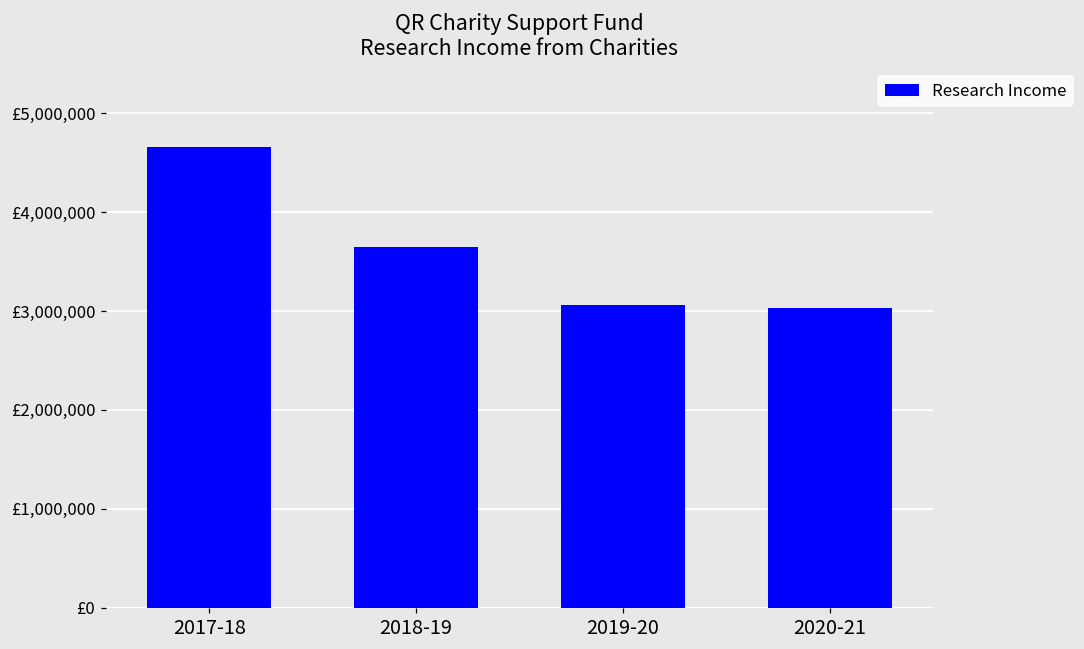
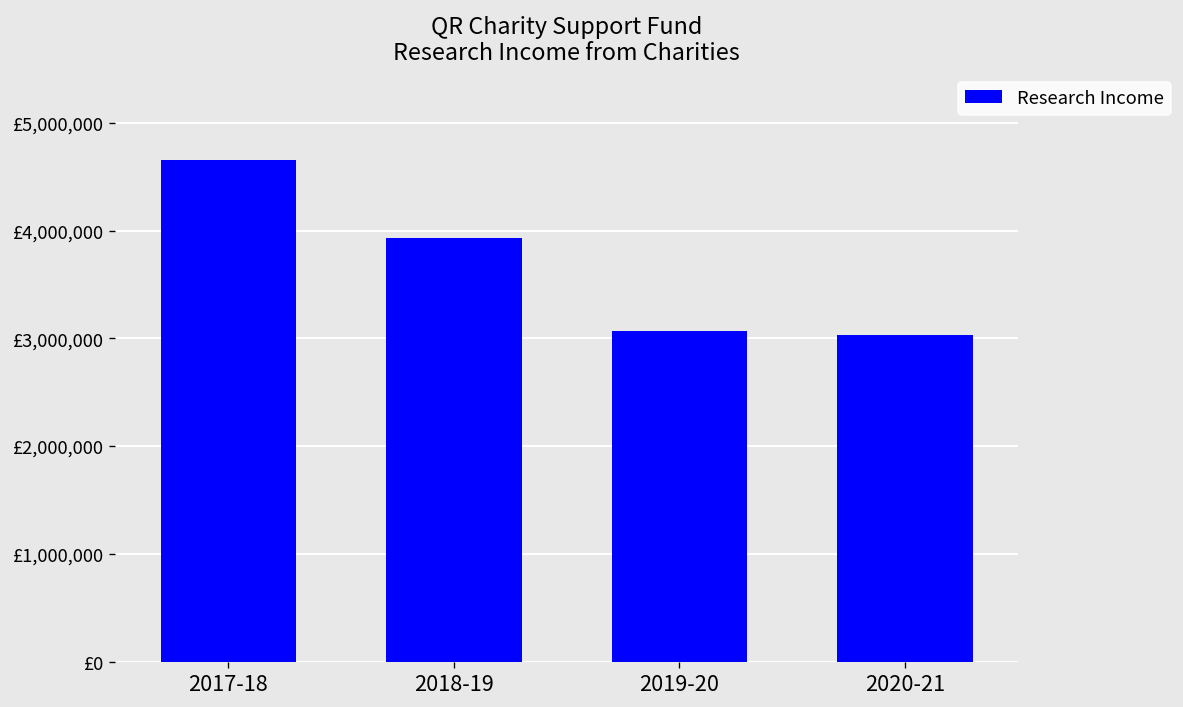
2018-19: £3,600,000 -> £3,900,000
